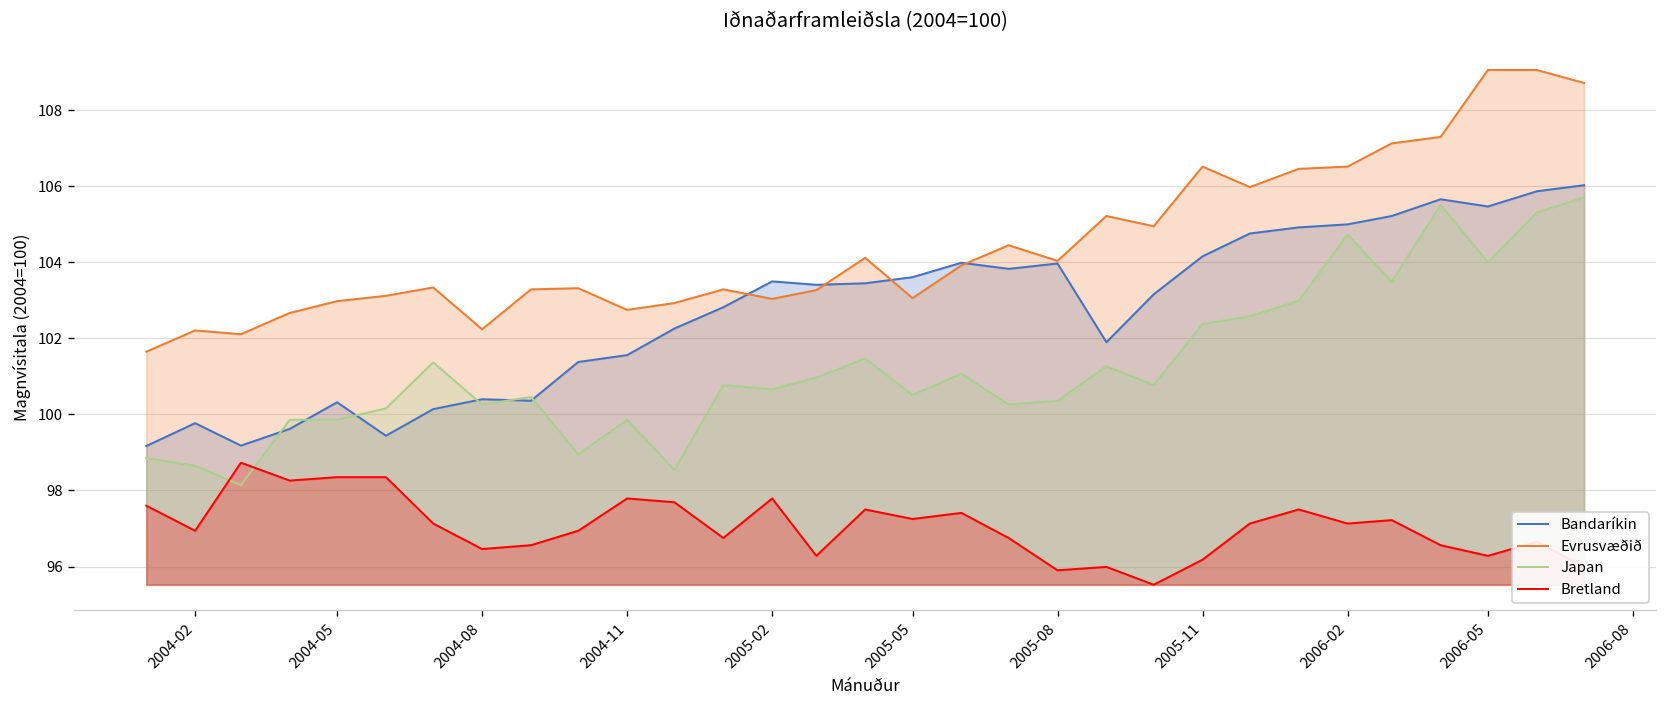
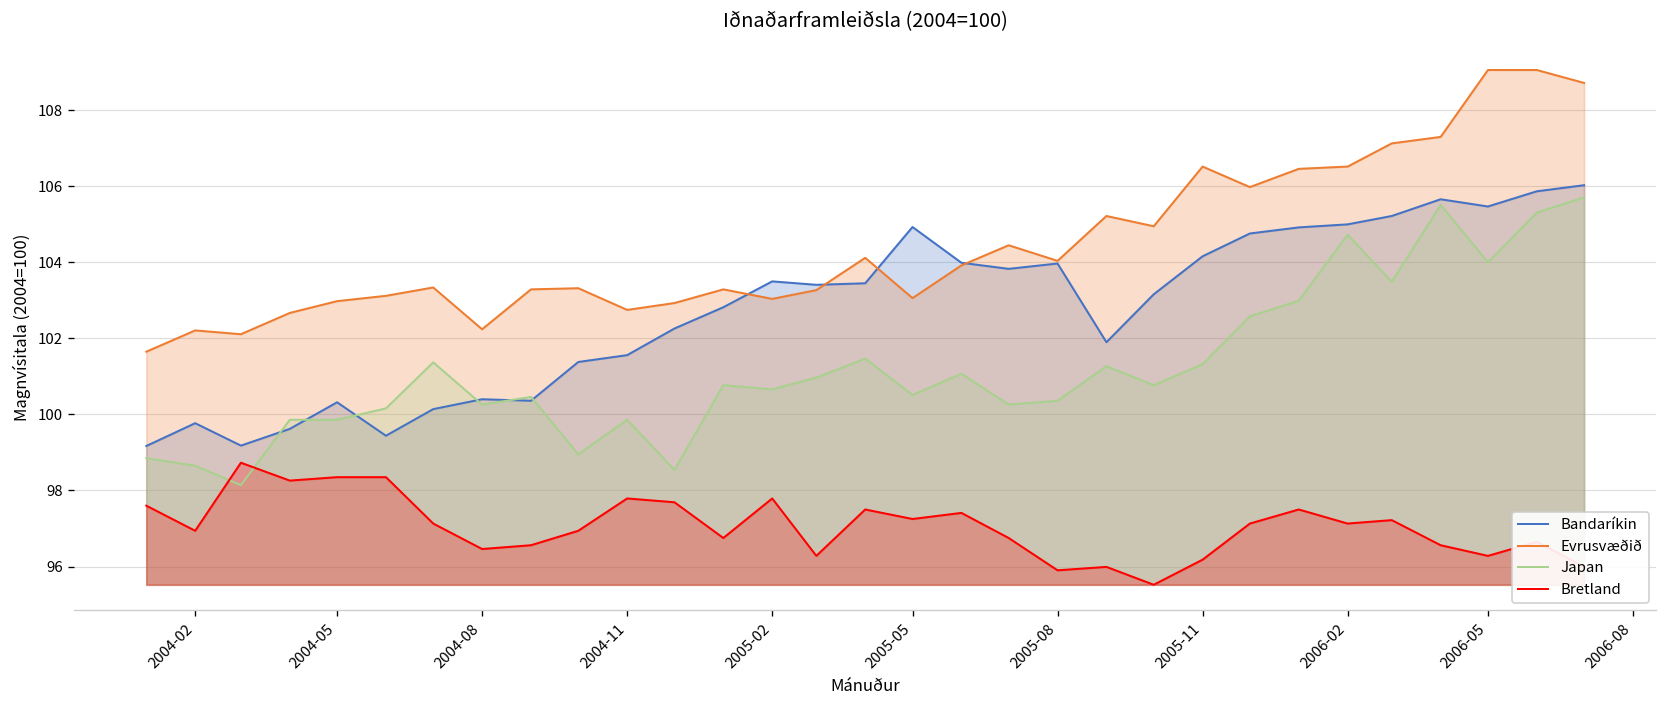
Bandaríkin, 2005-05: 103.6 -> 104.9
Japan, 2005-11: 102.4 -> 101.3
